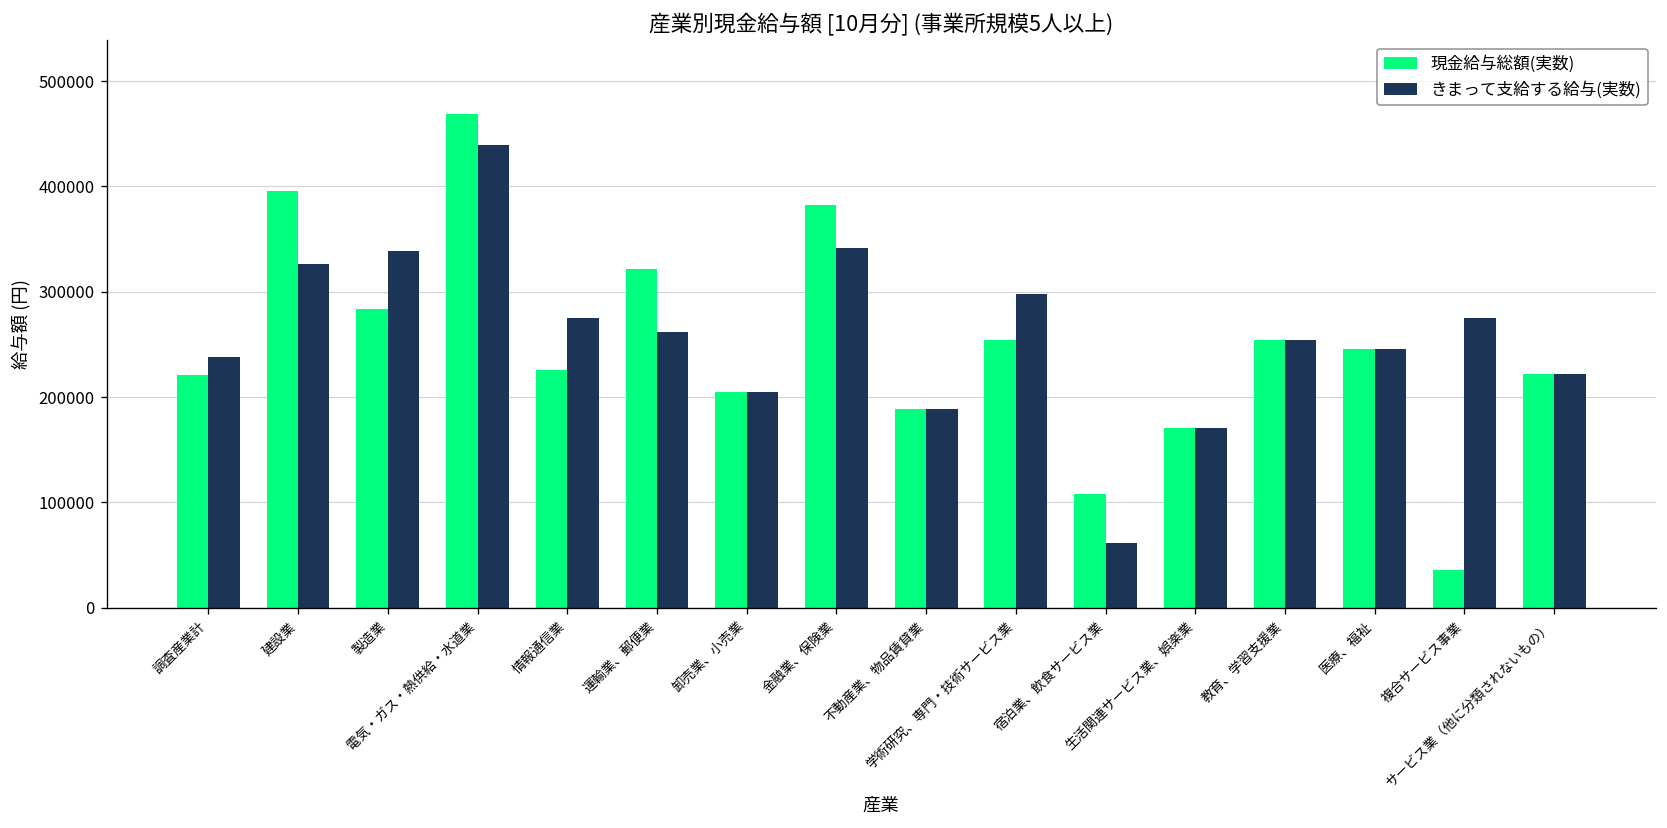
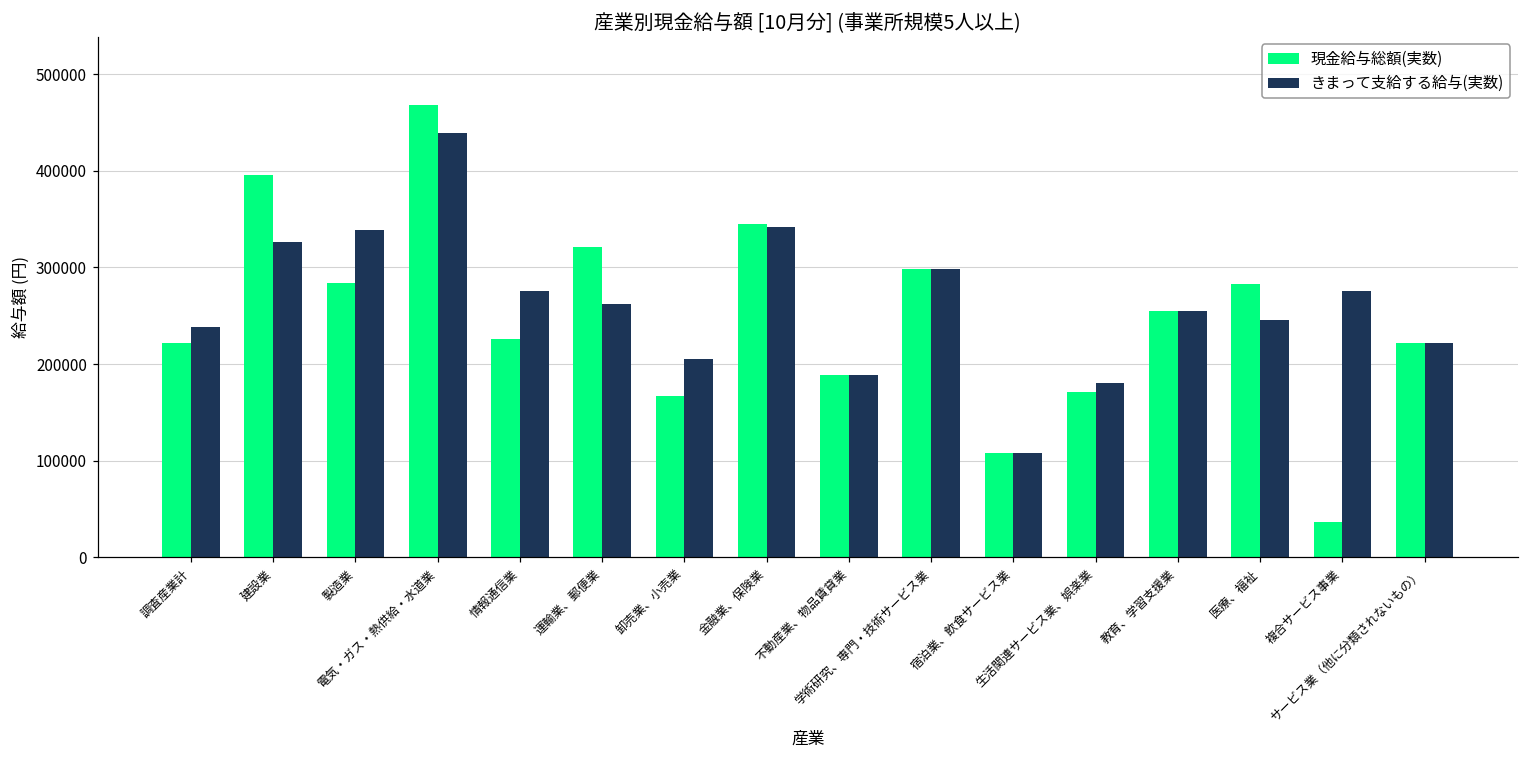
現金給与総額(実数), 卸売業、小売業: 210000 -> 170000
現金給与総額(実数), 金融業、保険業: 380000 -> 340000
現金給与総額(実数), 学術研究、専門・技術サービス業: 250000 -> 300000
きまって支給する給与(実数), 宿泊業、飲食サービス業: 60000 -> 110000
きまって支給する給与(実数), 生活関連サービス業、娯楽業: 170000 -> 180000
現金給与総額(実数), 医療、福祉: 250000 -> 280000
